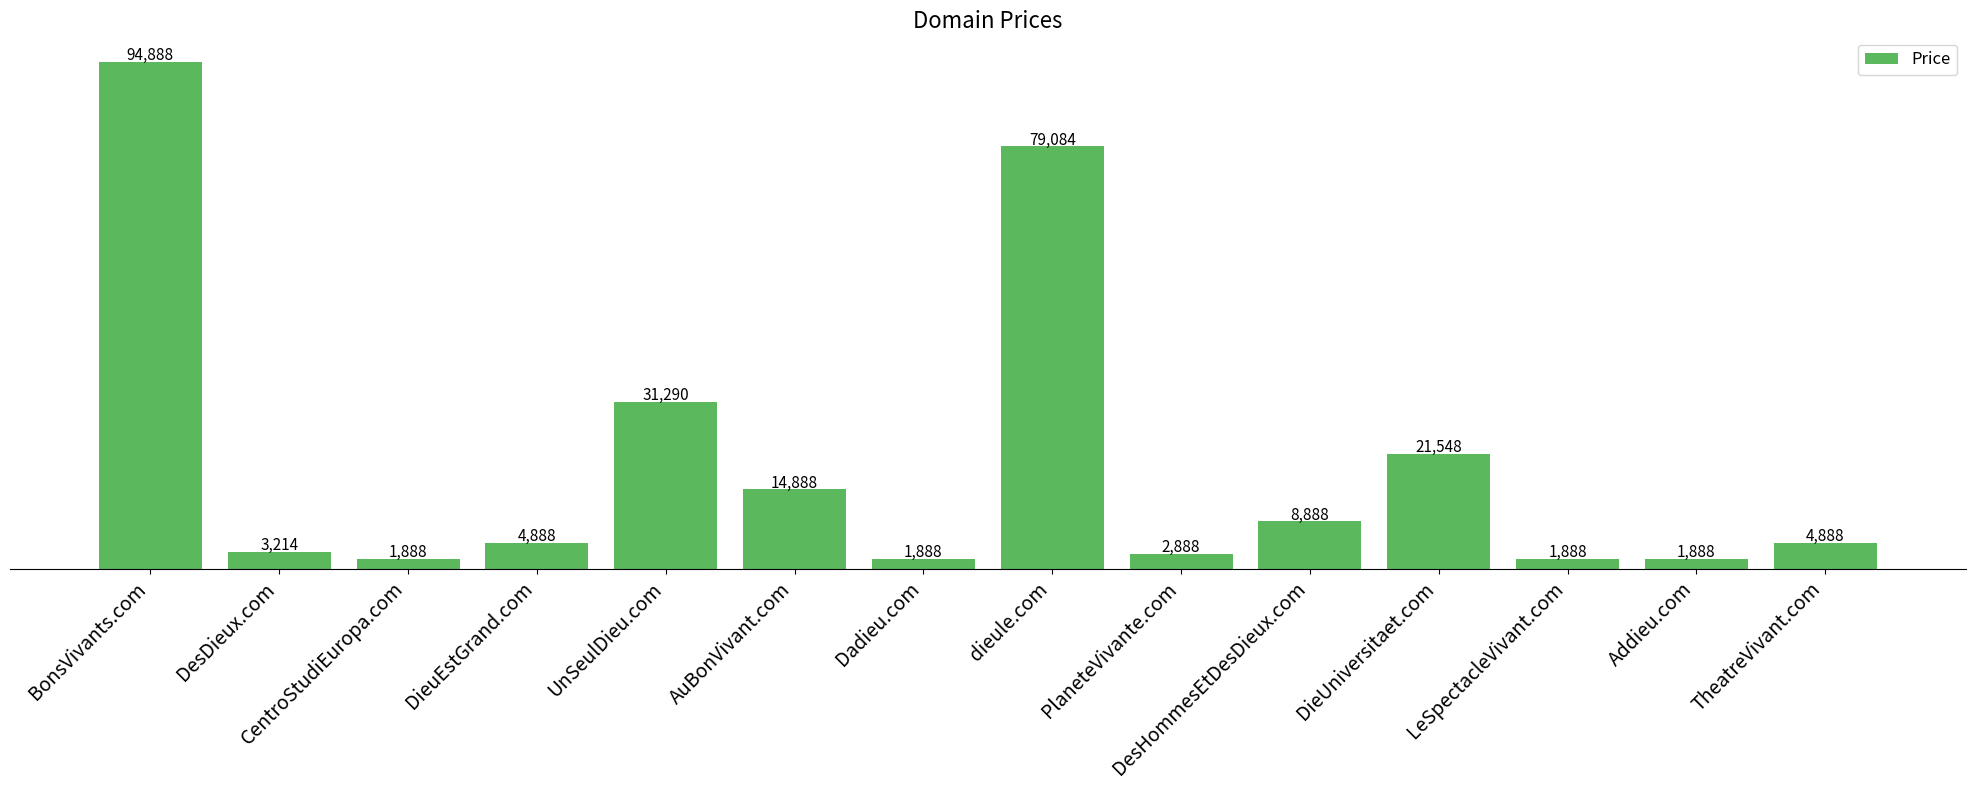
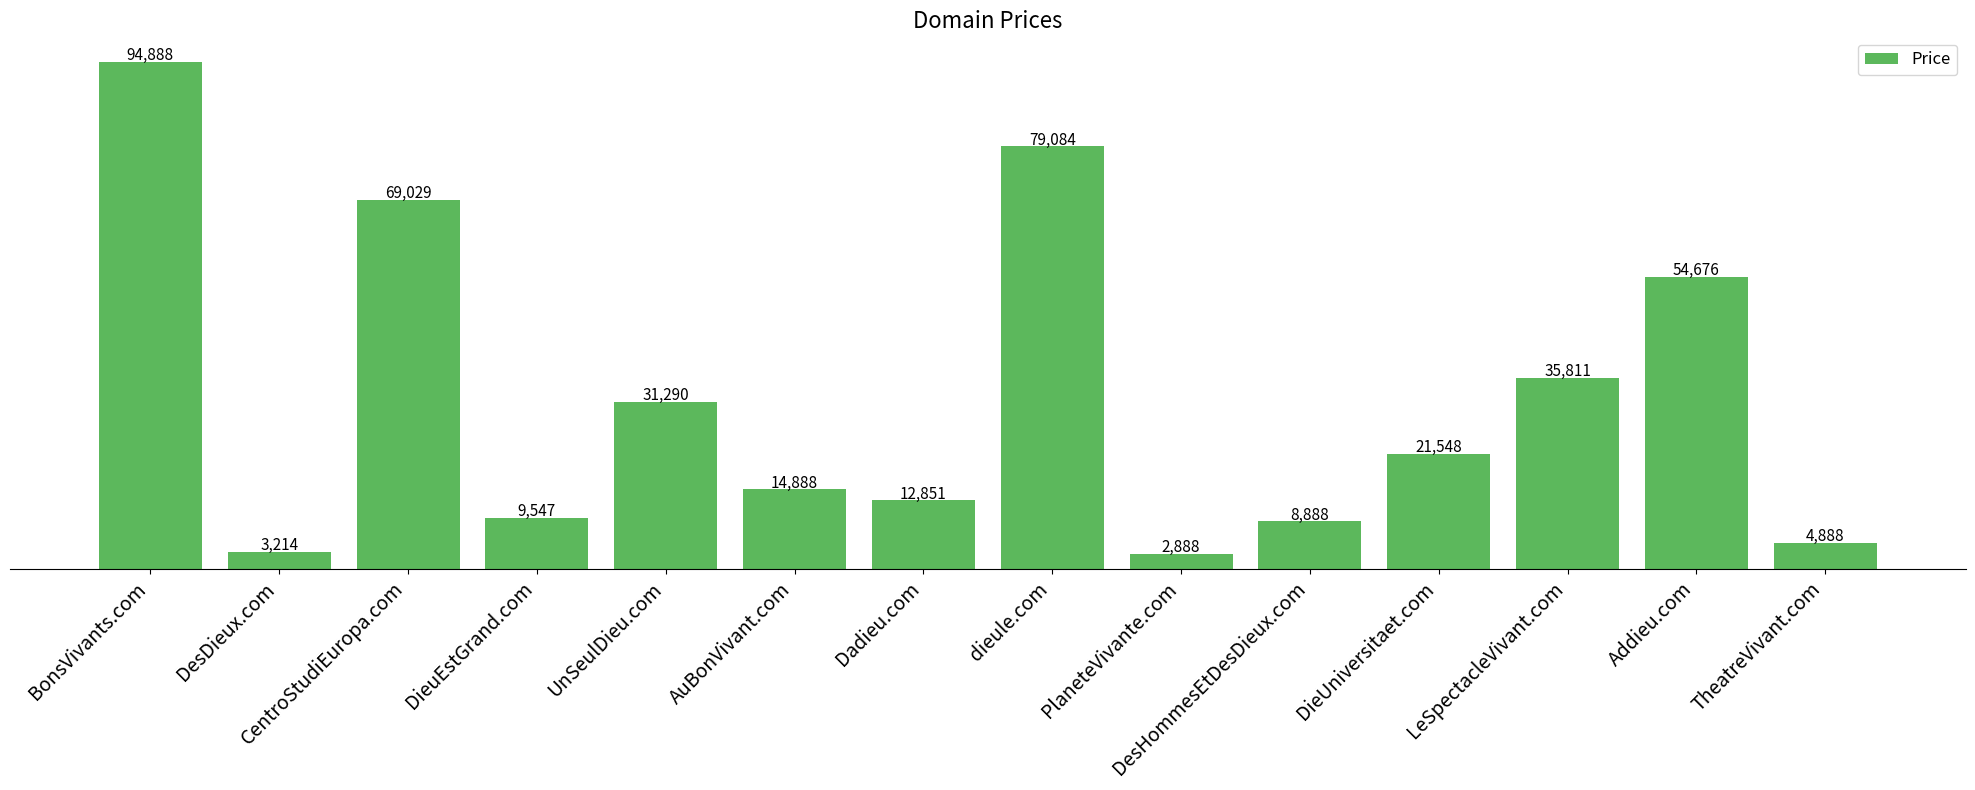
CentroStudiEuropa.com: 1,888 -> 69,029
DieuEstGrand.com: 4,888 -> 9,547
Dadieu.com: 1,888 -> 12,851
LeSpectacleVivant.com: 1,888 -> 35,811
Addieu.com: 1,888 -> 54,676
